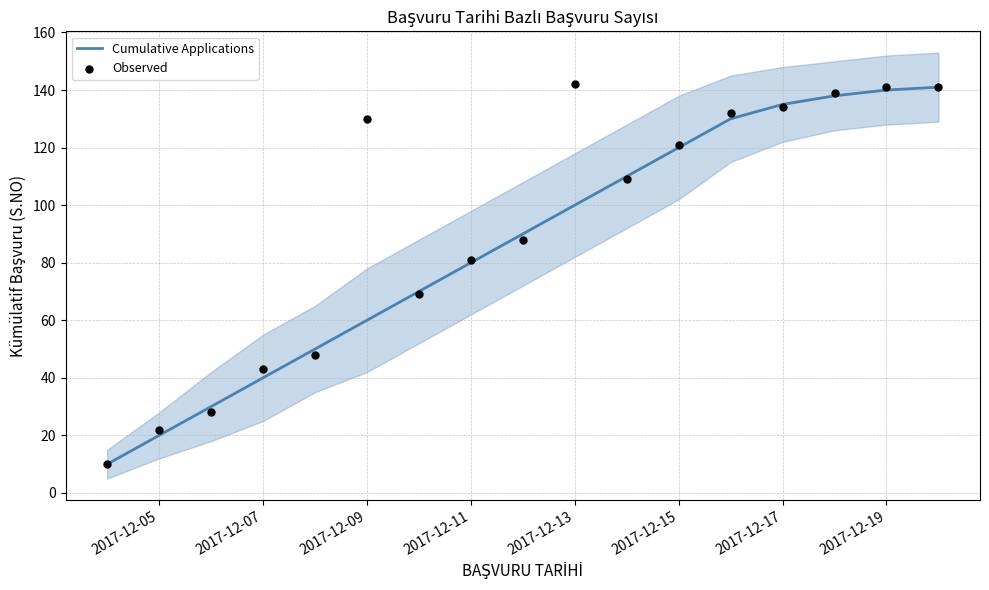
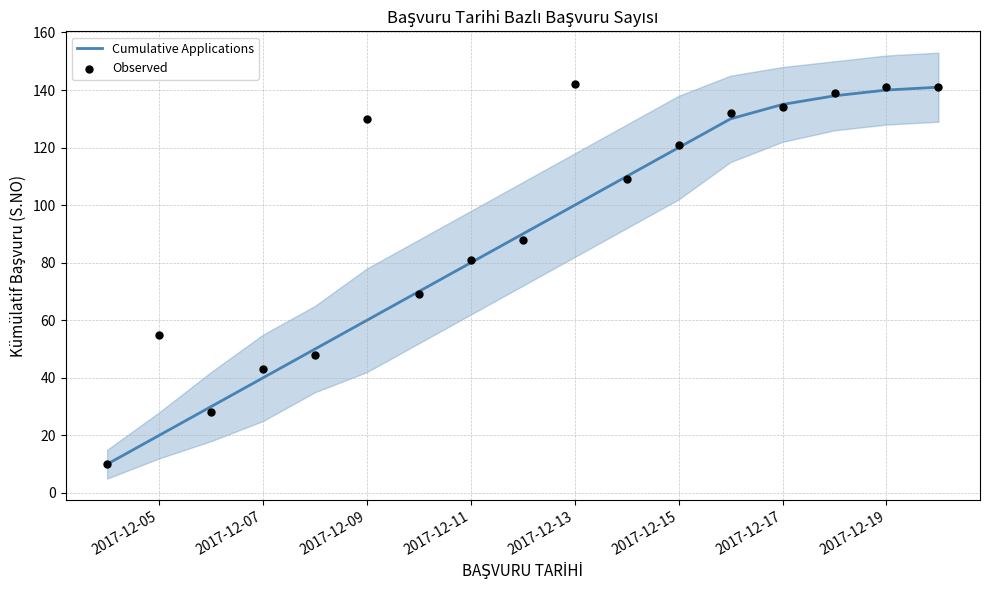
Observed, 2017-12-05: 22 -> 55
